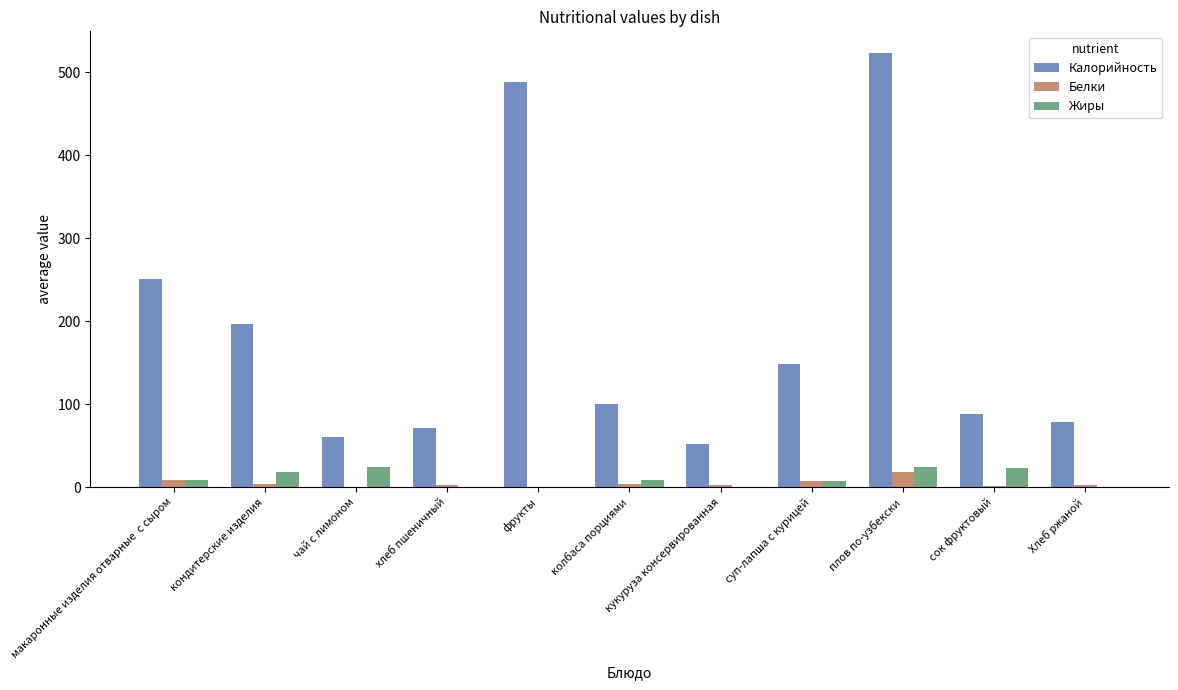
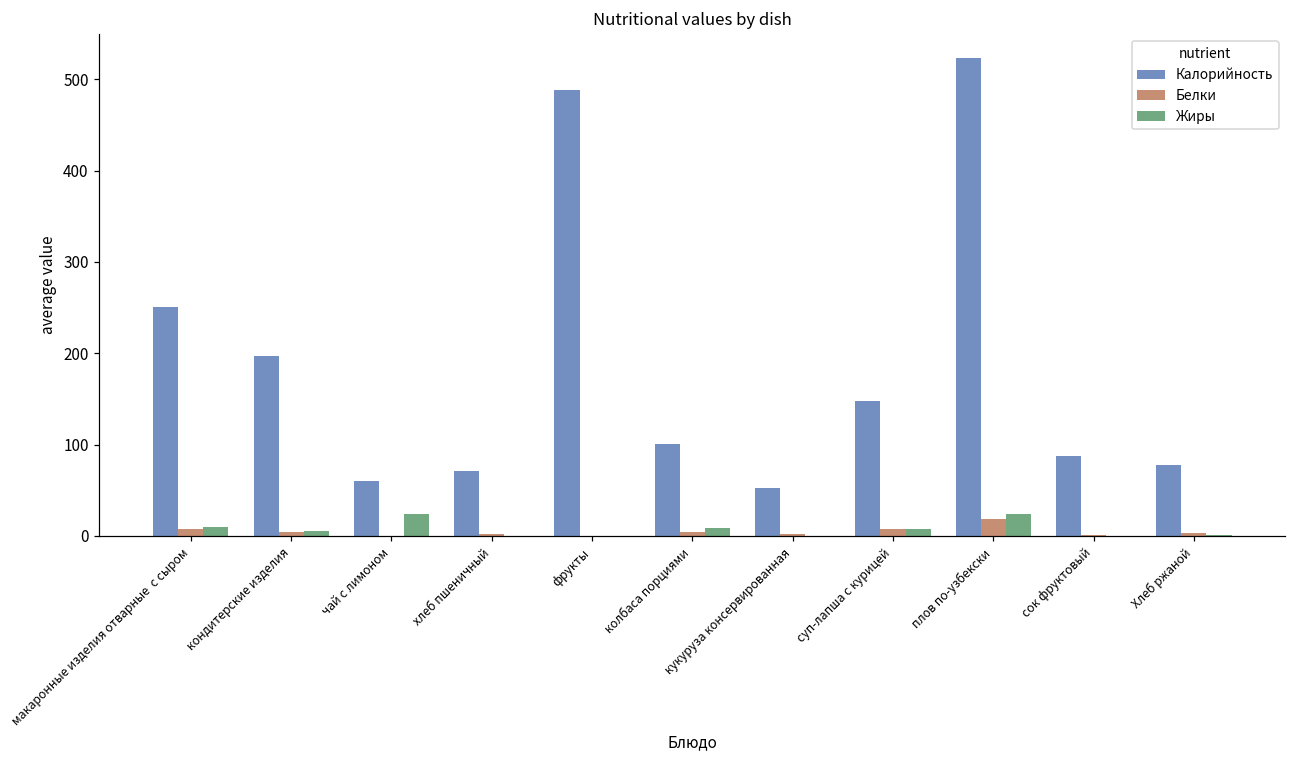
Жиры, кондитерские изделия: 20 -> 10
Жиры, сок фруктовый: 20 -> 0
